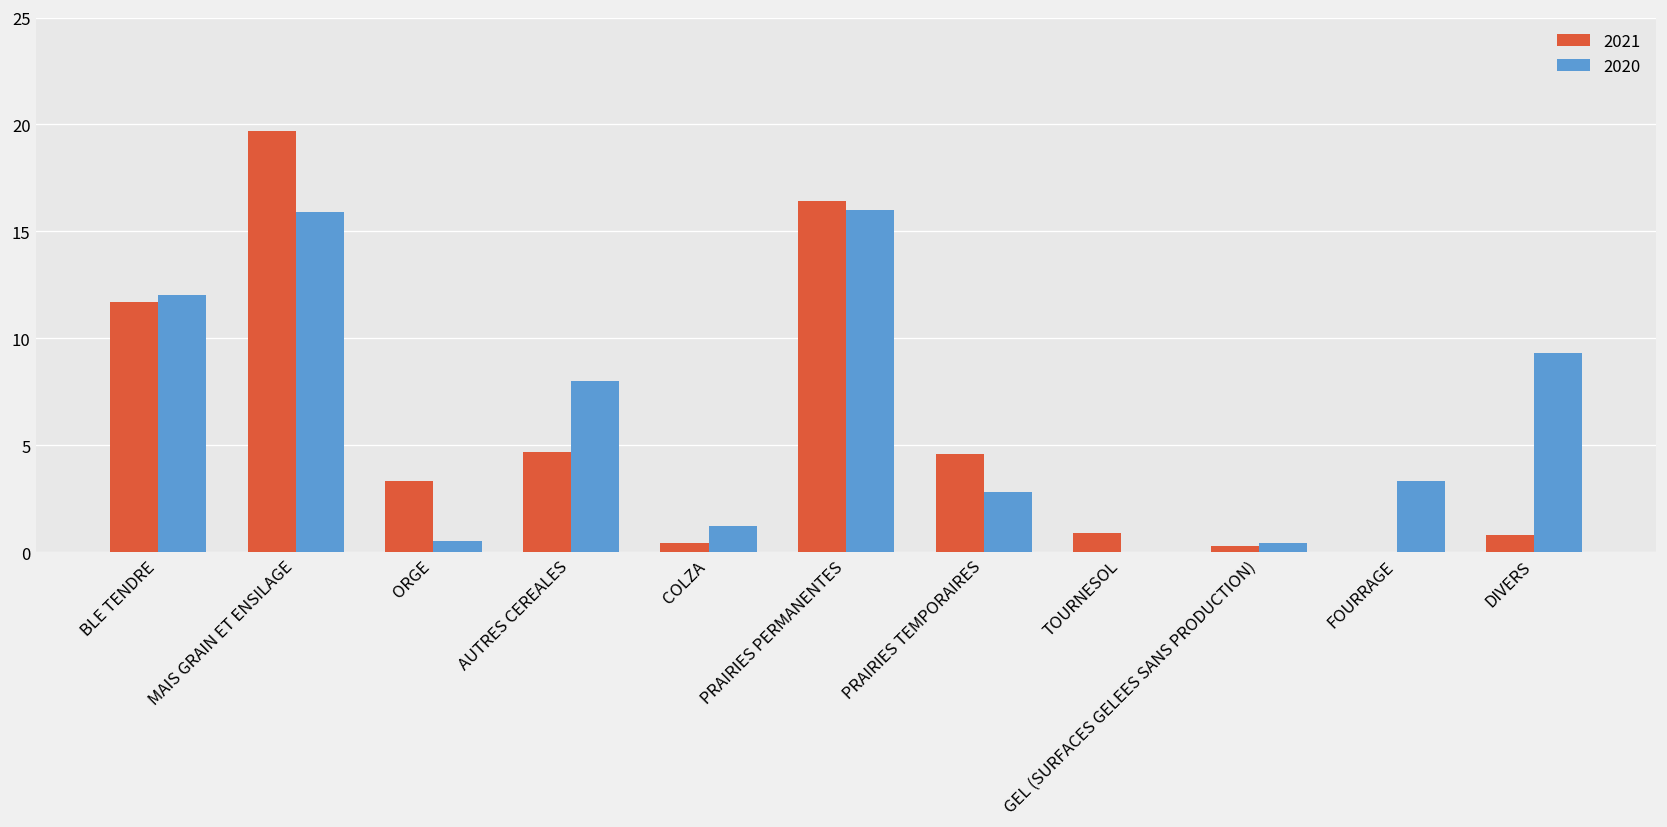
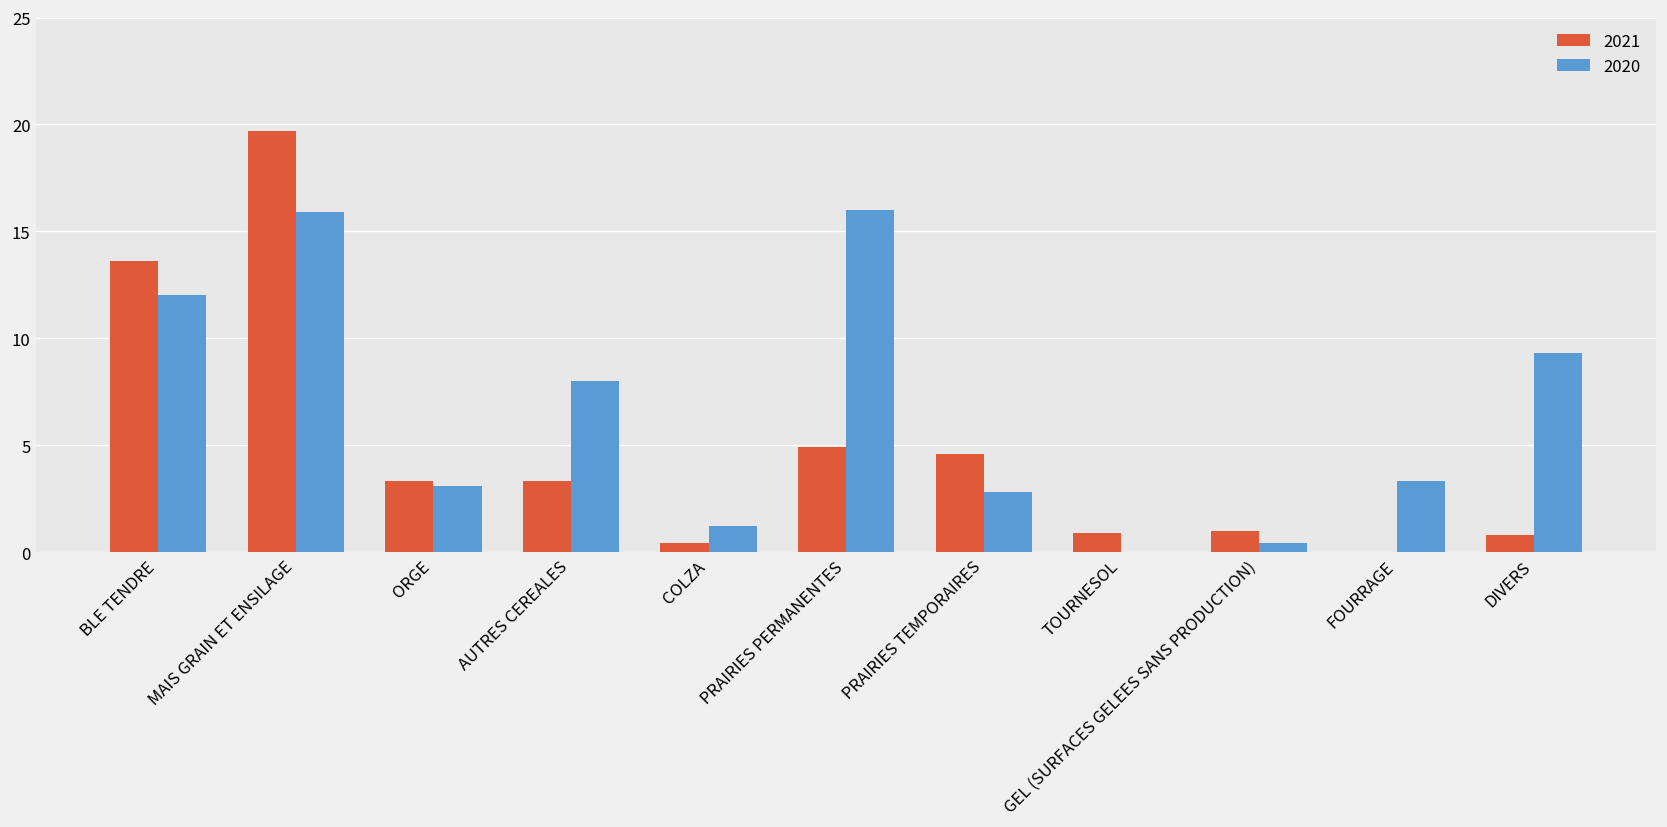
2021, BLE TENDRE: 11.7 -> 13.6
2020, ORGE: 0.5 -> 3.1
2021, AUTRES CEREALES: 4.7 -> 3.3
2021, PRAIRIES PERMANENTES: 16.4 -> 4.9
2021, GEL (SURFACES GELEES SANS PRODUCTION): 0.3 -> 1.0
